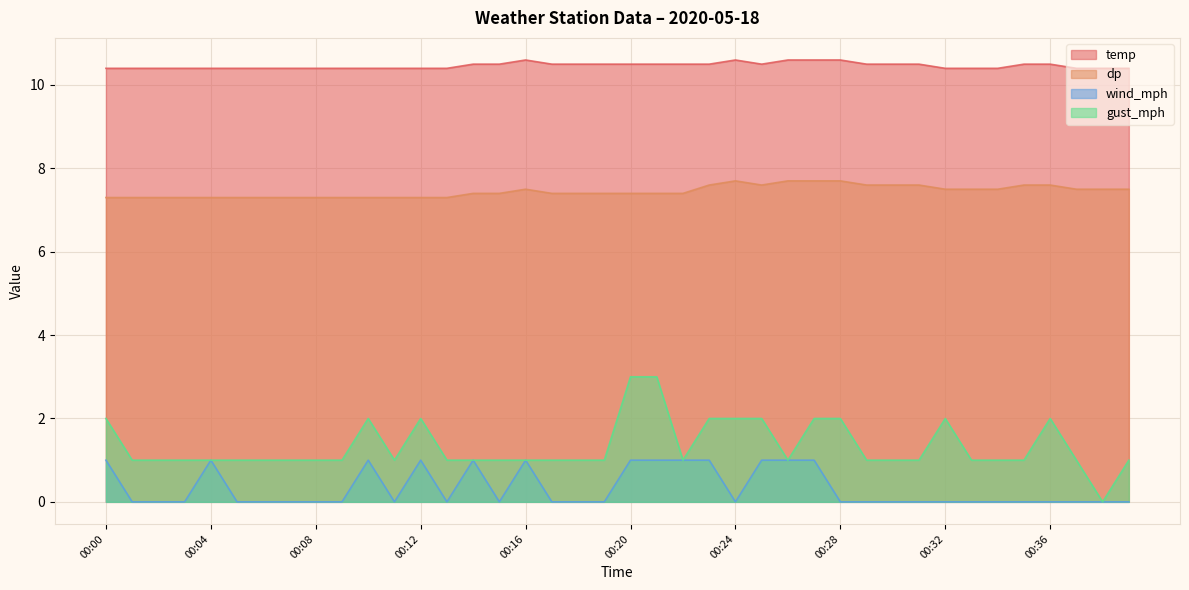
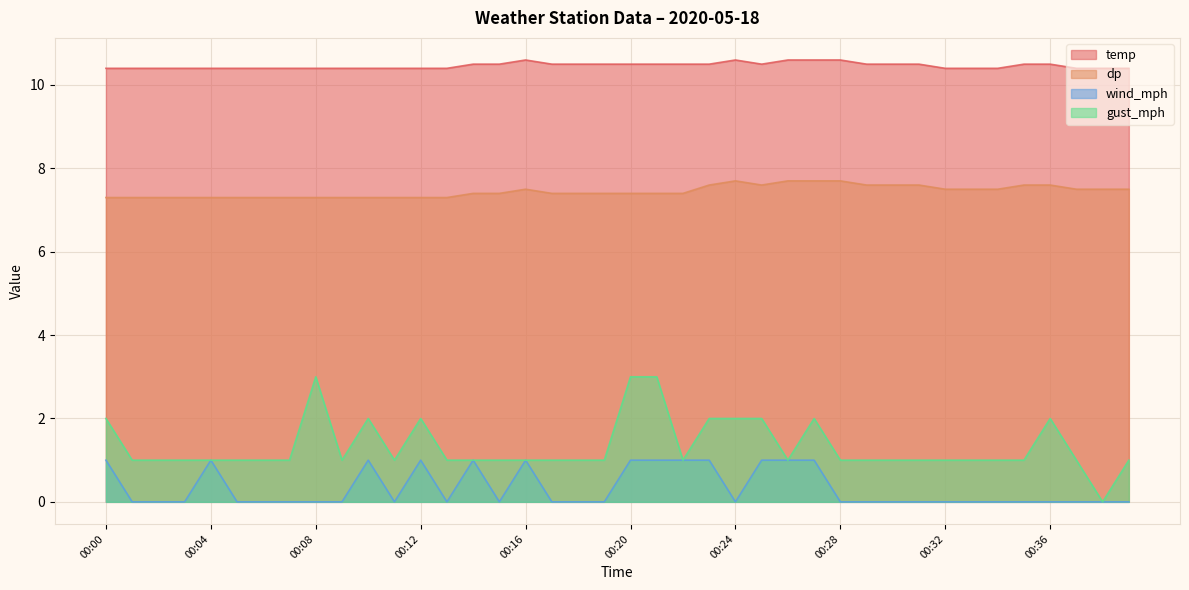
gust_mph, 00:08: 1 -> 3
gust_mph, 00:28: 2 -> 1
gust_mph, 00:32: 2 -> 1
